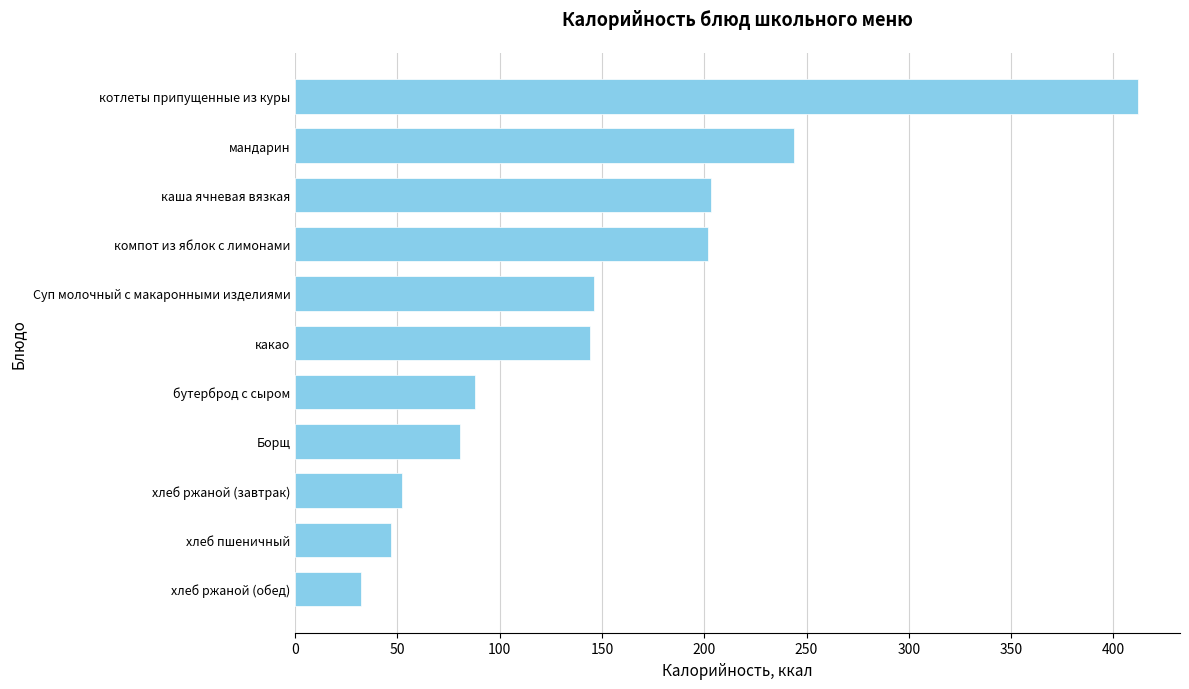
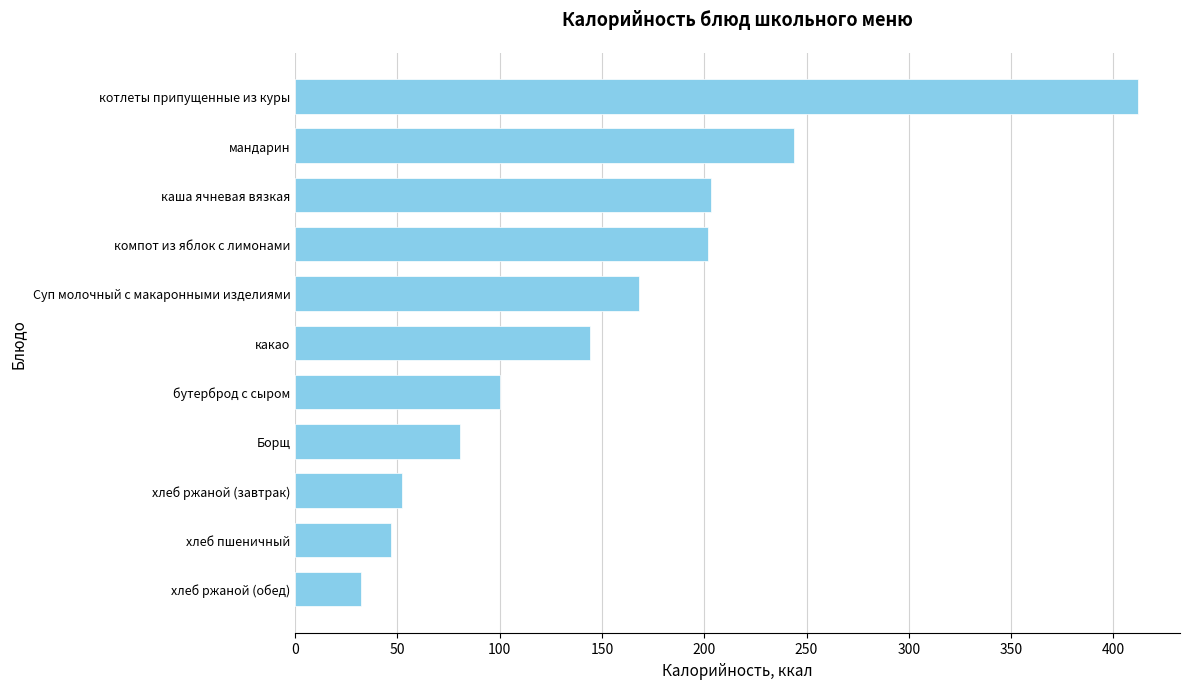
Суп молочный с макаронными изделиями: 146 -> 168
бутерброд с сыром: 88 -> 100
